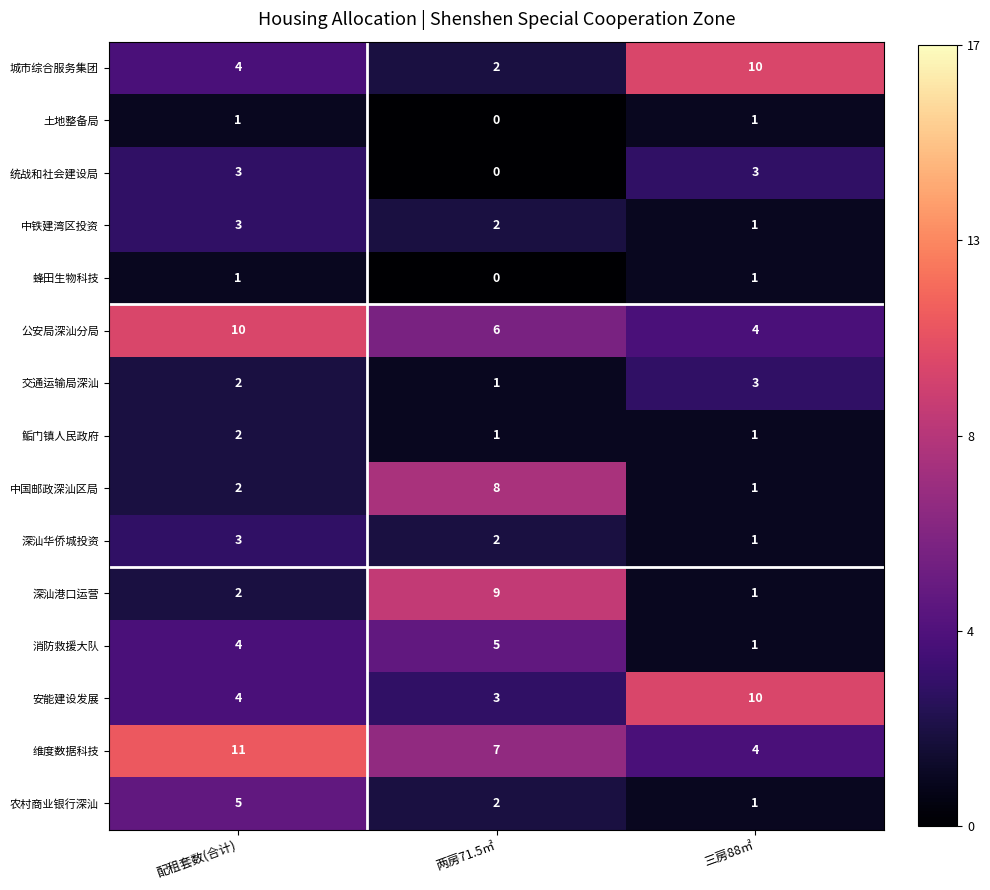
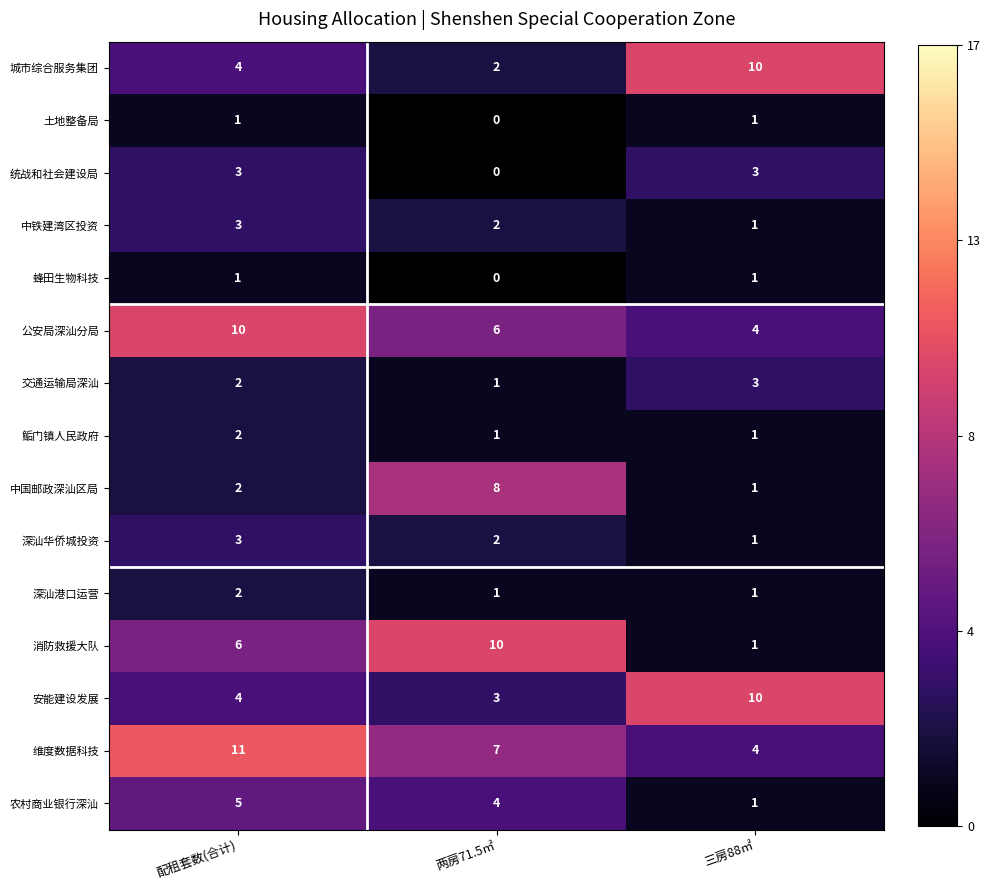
深汕港口运营, 两房71.5㎡: 9 -> 1
消防救援大队, 配租套数(合计): 4 -> 6
消防救援大队, 两房71.5㎡: 5 -> 10
农村商业银行深汕, 两房71.5㎡: 2 -> 4
